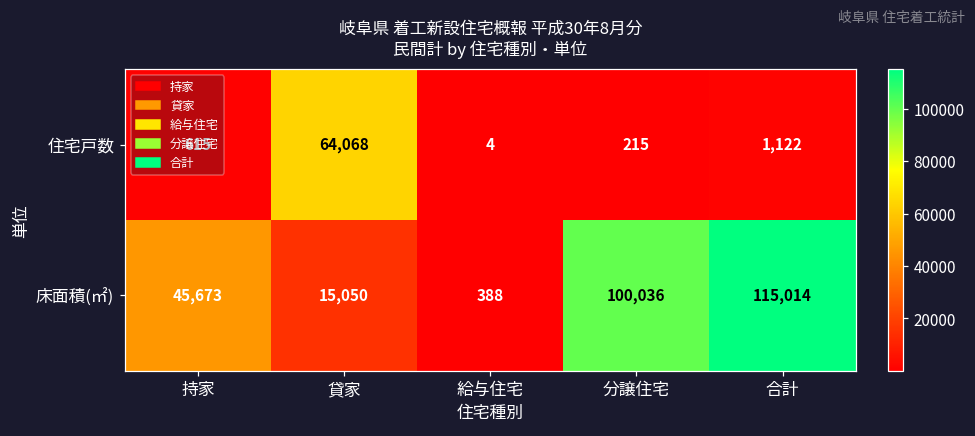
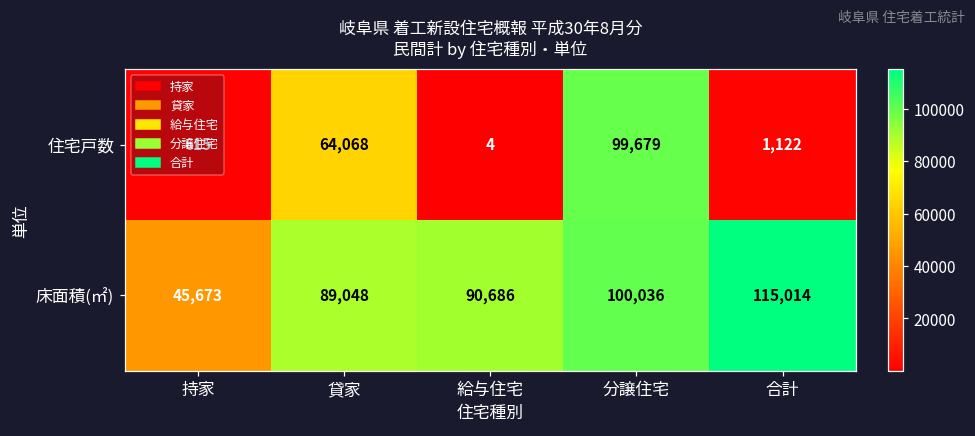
住宅戸数, 分譲住宅: 215 -> 99,679
床面積(㎡), 貸家: 15,050 -> 89,048
床面積(㎡), 給与住宅: 388 -> 90,686
